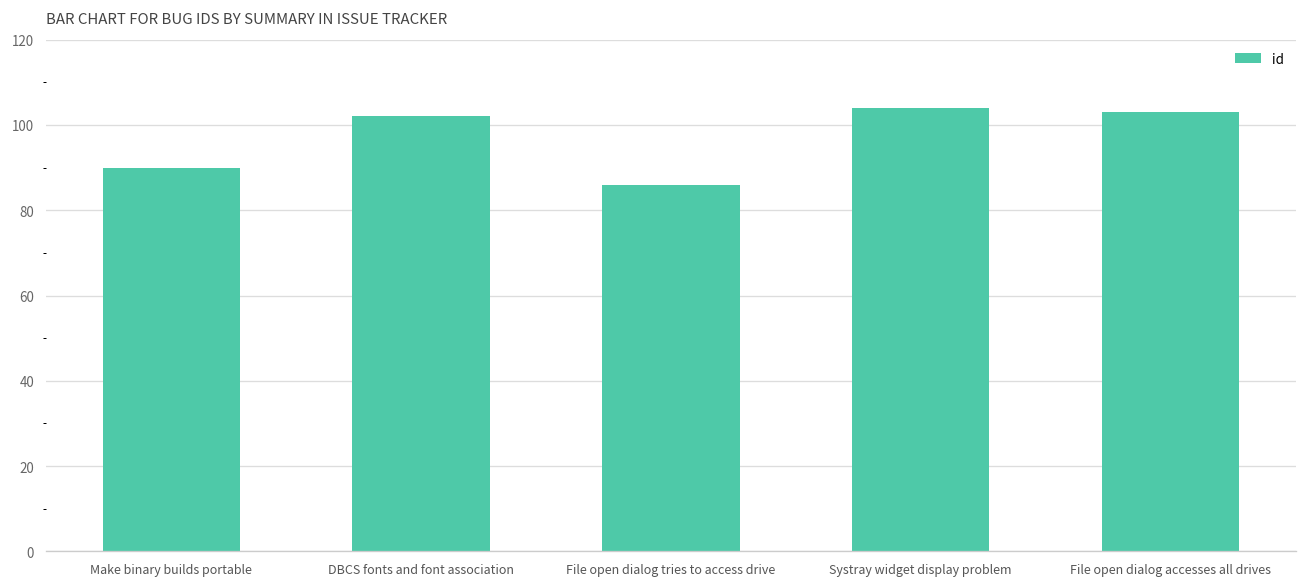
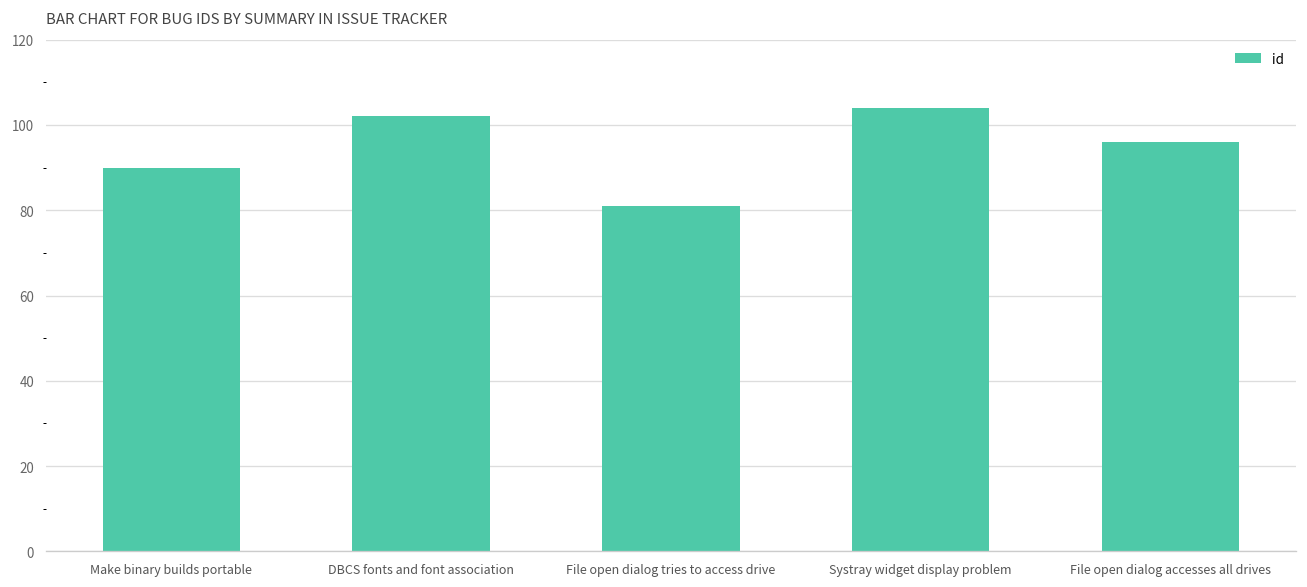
File open dialog tries to access drive: 86 -> 81
File open dialog accesses all drives: 103 -> 96
